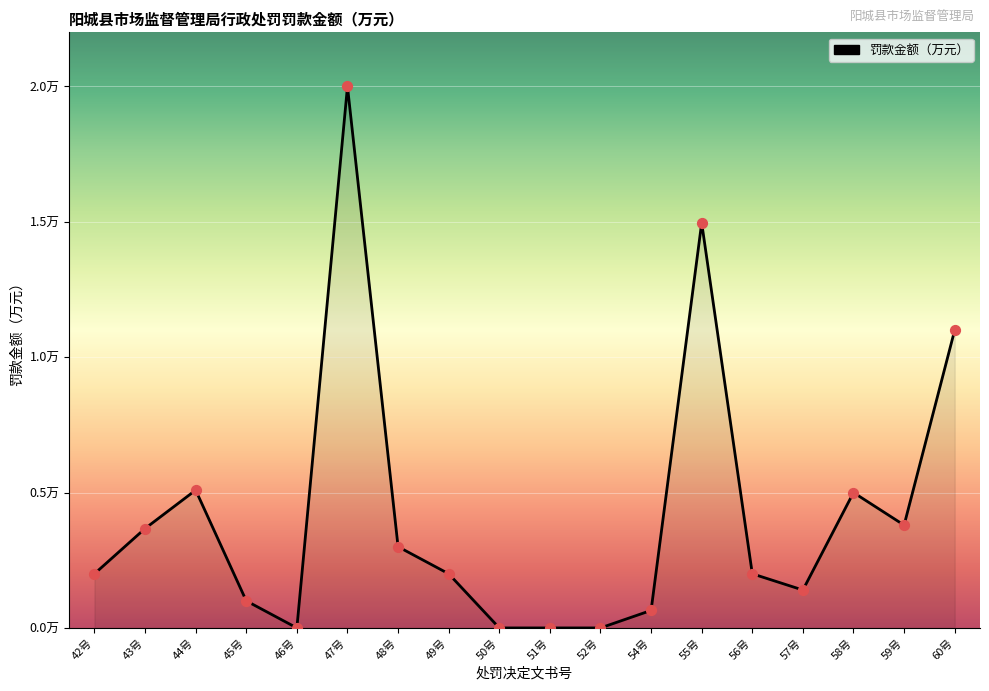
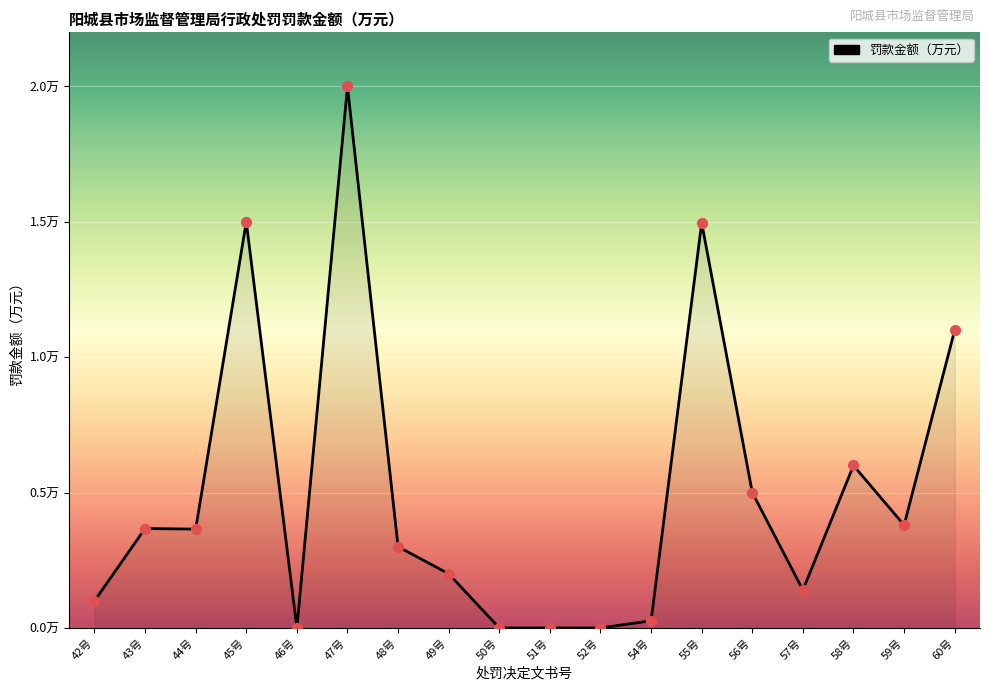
42号: 0.2万 -> 0.1万
44号: 0.51万 -> 0.37万
45号: 0.1万 -> 1.5万
54号: 0.06万 -> 0.03万
56号: 0.2万 -> 0.5万
58号: 0.5万 -> 0.6万
